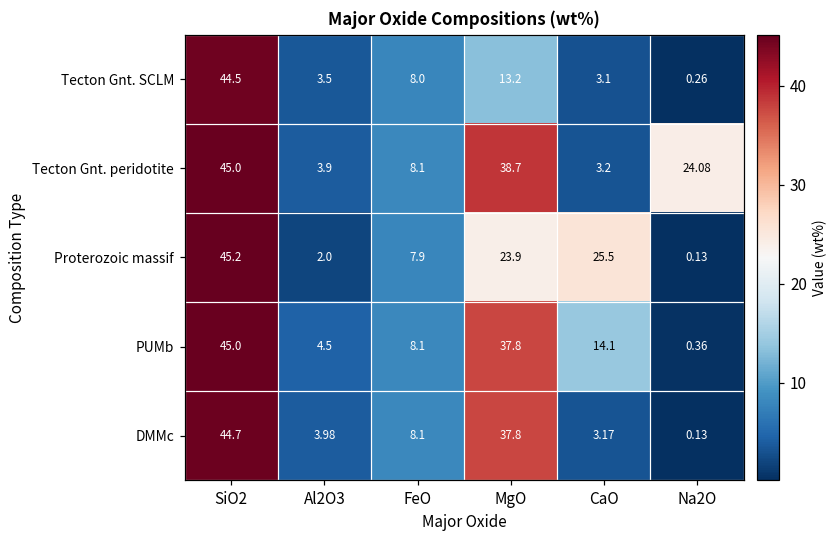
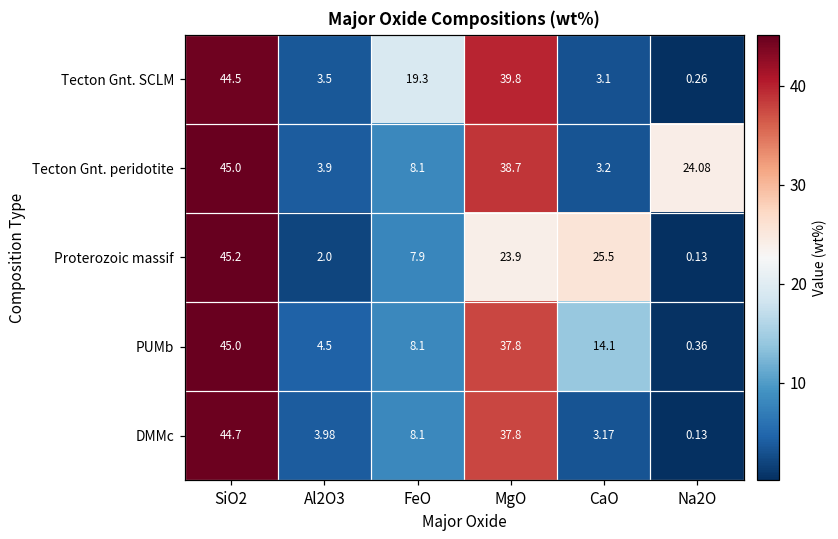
Tecton Gnt. SCLM, FeO: 8.0 -> 19.3
Tecton Gnt. SCLM, MgO: 13.2 -> 39.8
